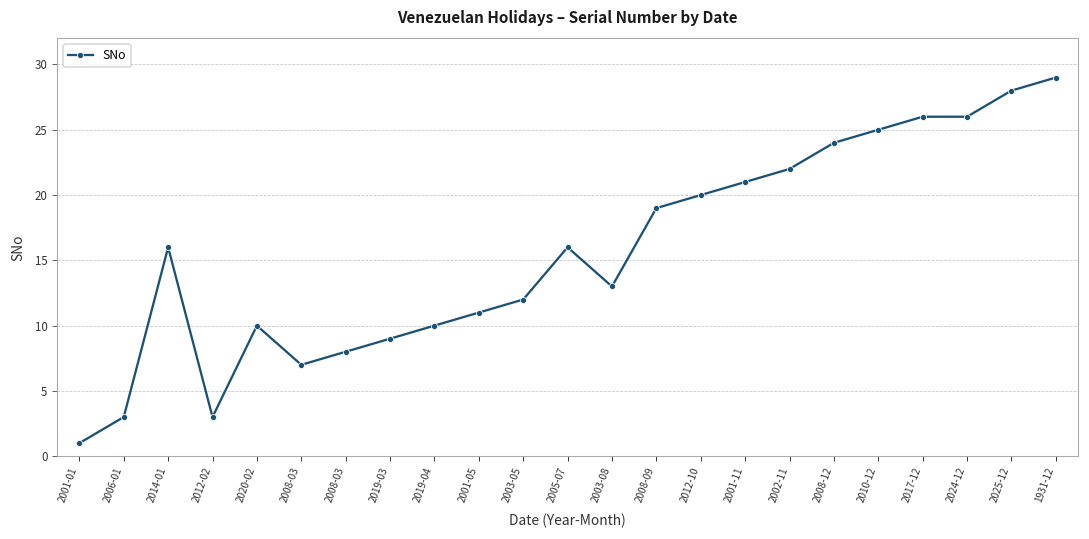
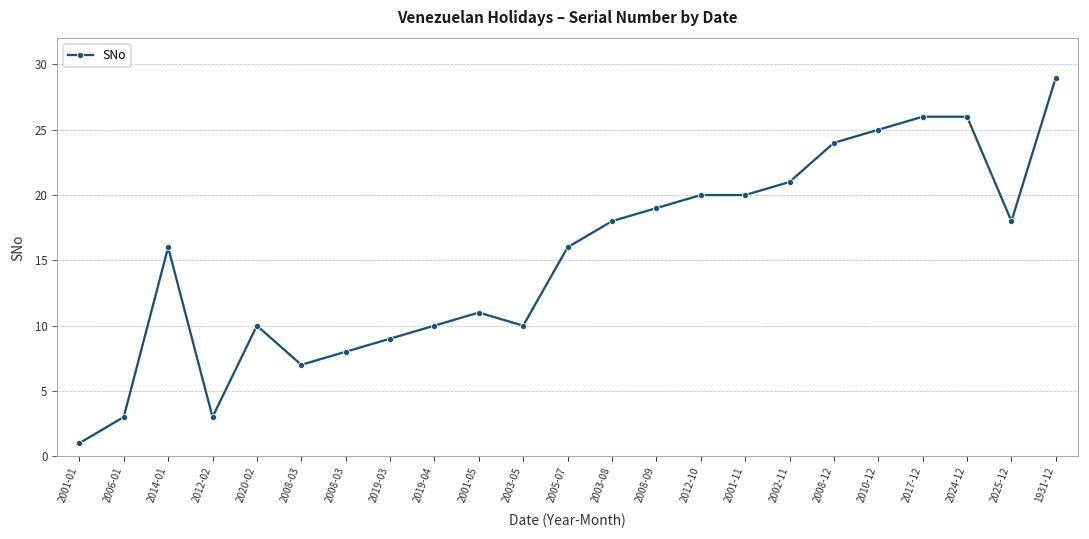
2003-05: 12 -> 10
2003-08: 13 -> 18
2001-11: 21 -> 20
2002-11: 22 -> 21
2025-12: 28 -> 18
